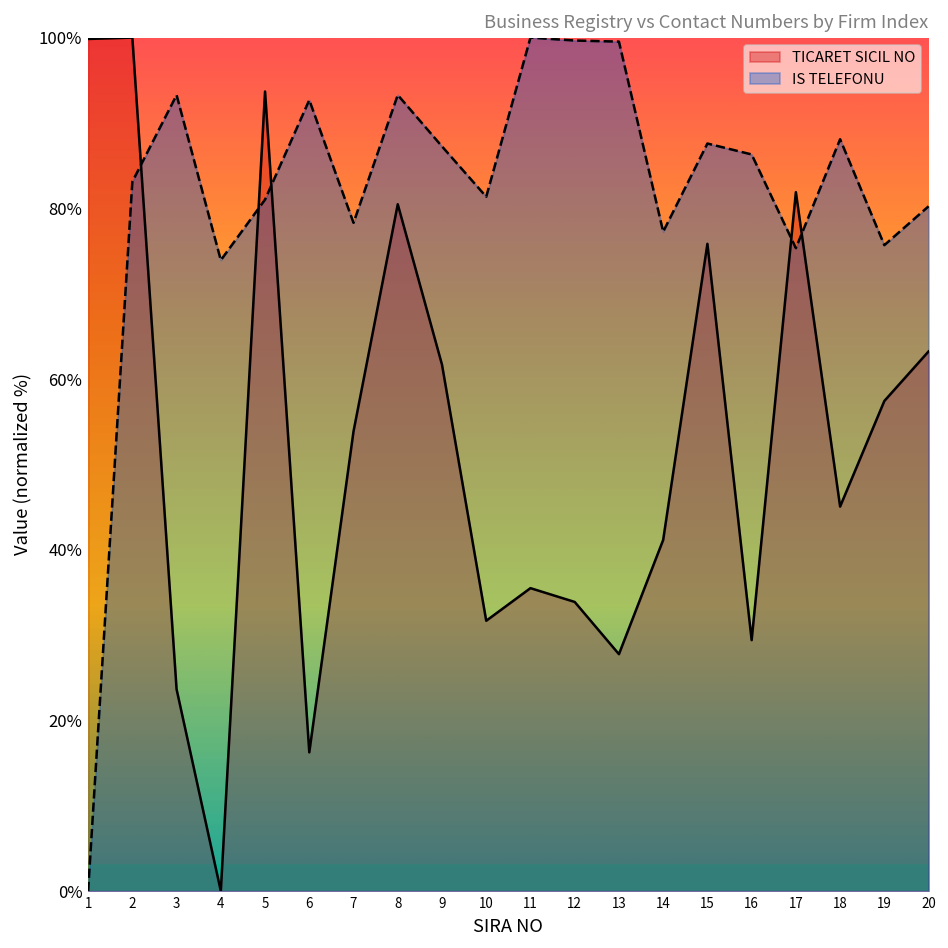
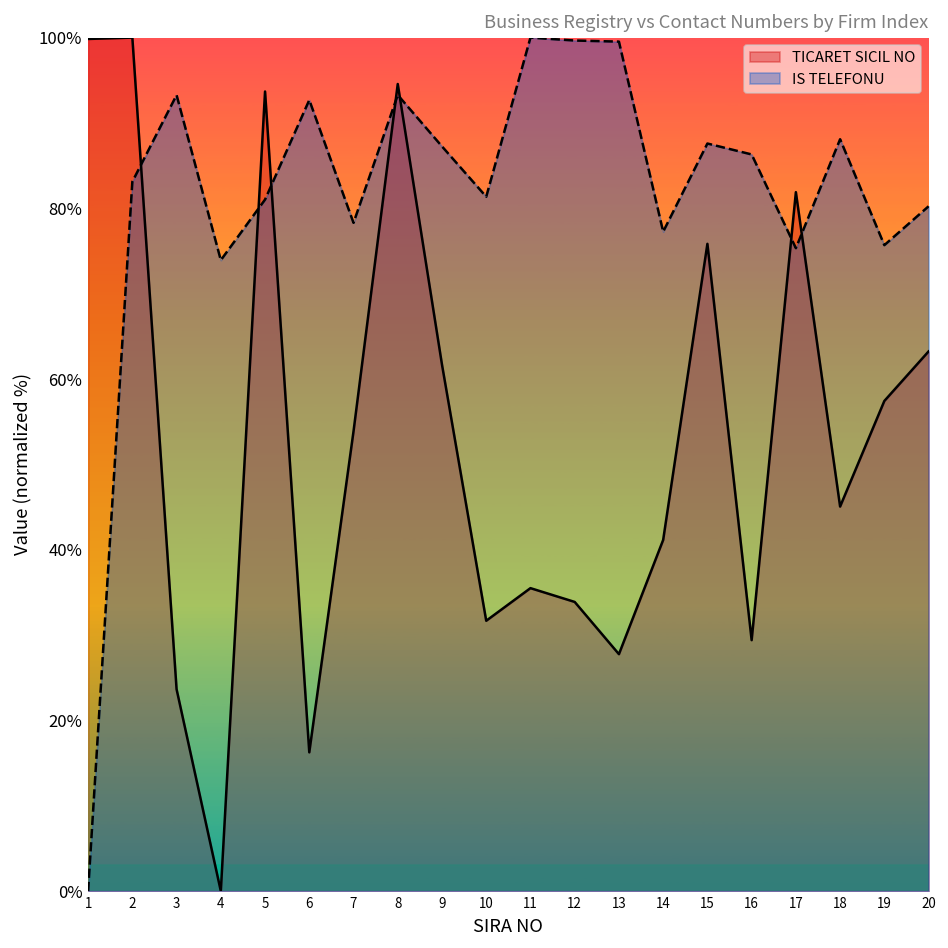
TICARET SICIL NO, 8: 80% -> 95%
